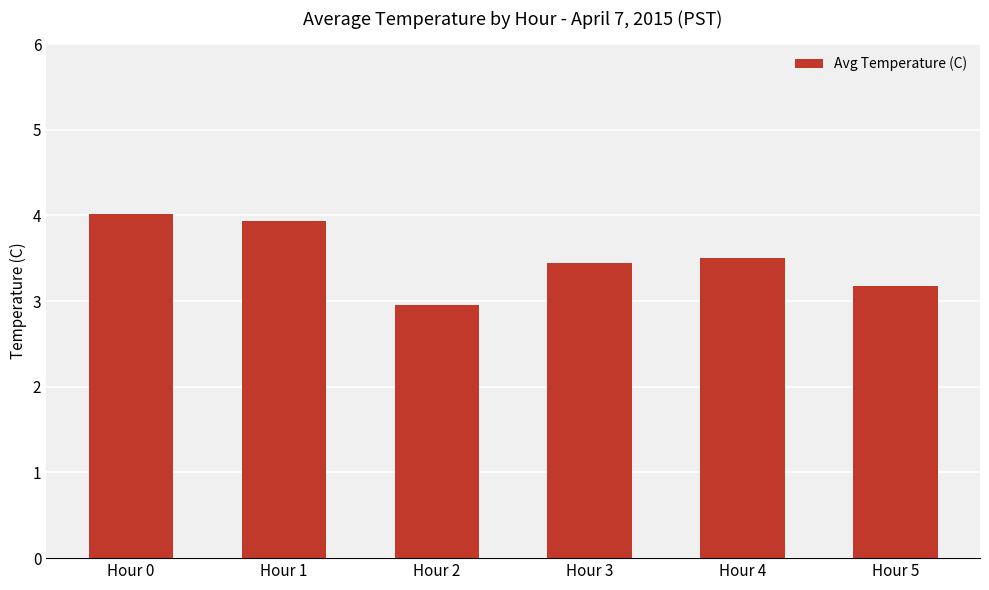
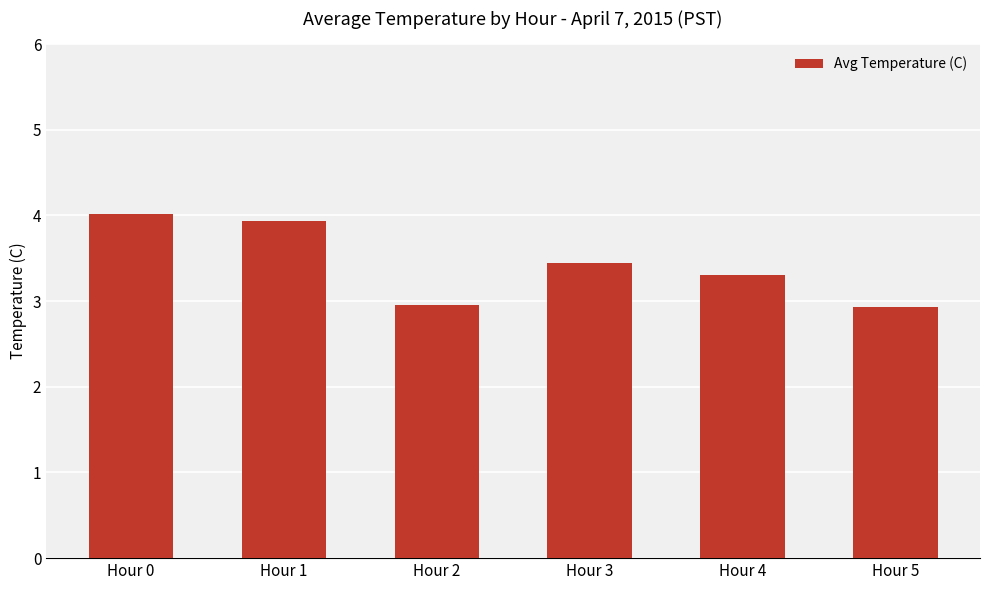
Hour 4: 3.5 -> 3.3
Hour 5: 3.2 -> 2.9
